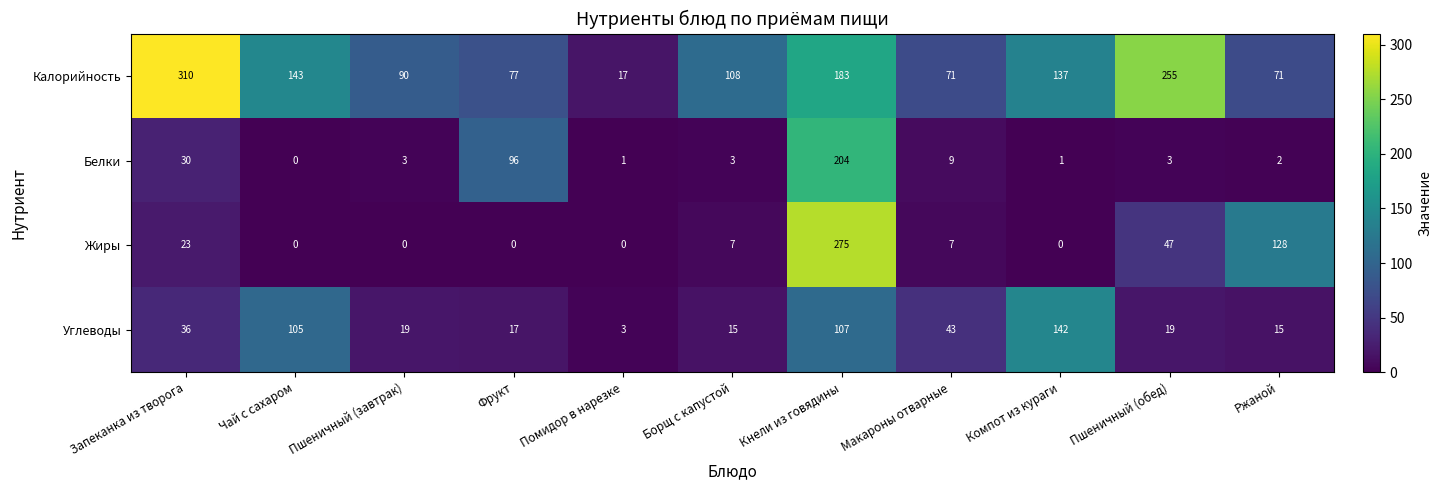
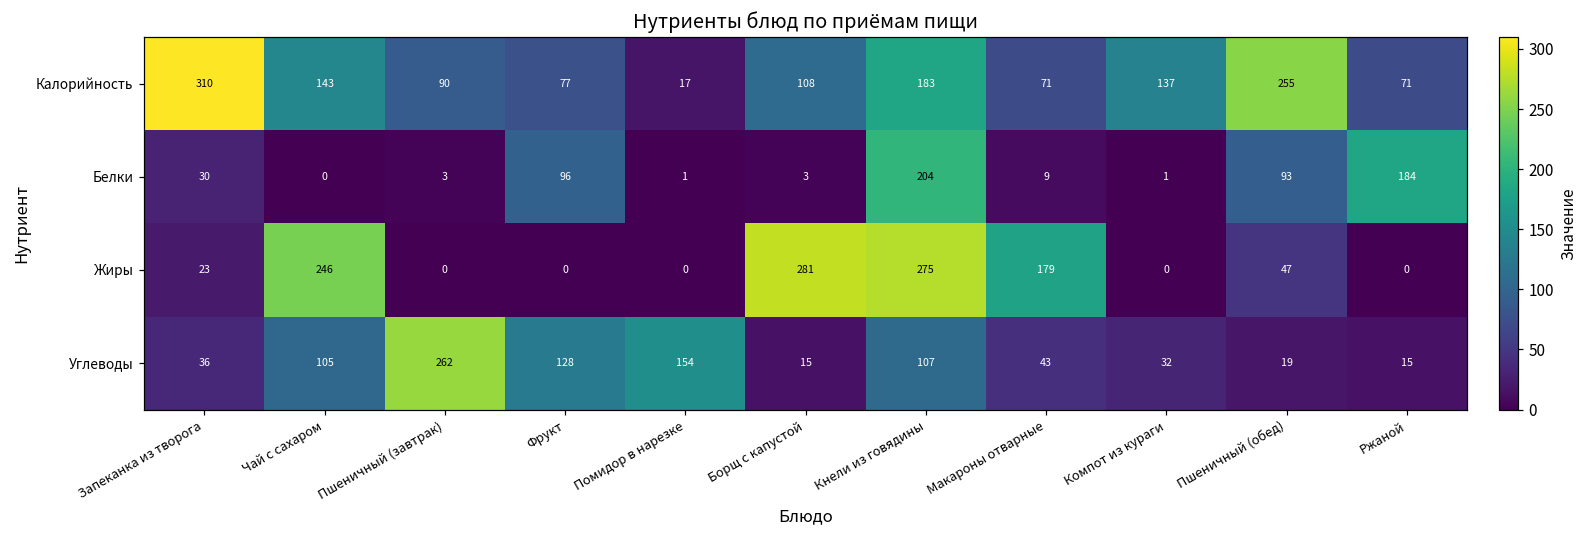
Белки, Пшеничный (обед): 3 -> 93
Белки, Ржаной: 2 -> 184
Жиры, Чай с сахаром: 0 -> 246
Жиры, Борщ с капустой: 7 -> 281
Жиры, Макароны отварные: 7 -> 179
Жиры, Ржаной: 128 -> 0
Углеводы, Пшеничный (завтрак): 19 -> 262
Углеводы, Фрукт: 17 -> 128
Углеводы, Помидор в нарезке: 3 -> 154
Углеводы, Компот из кураги: 142 -> 32
